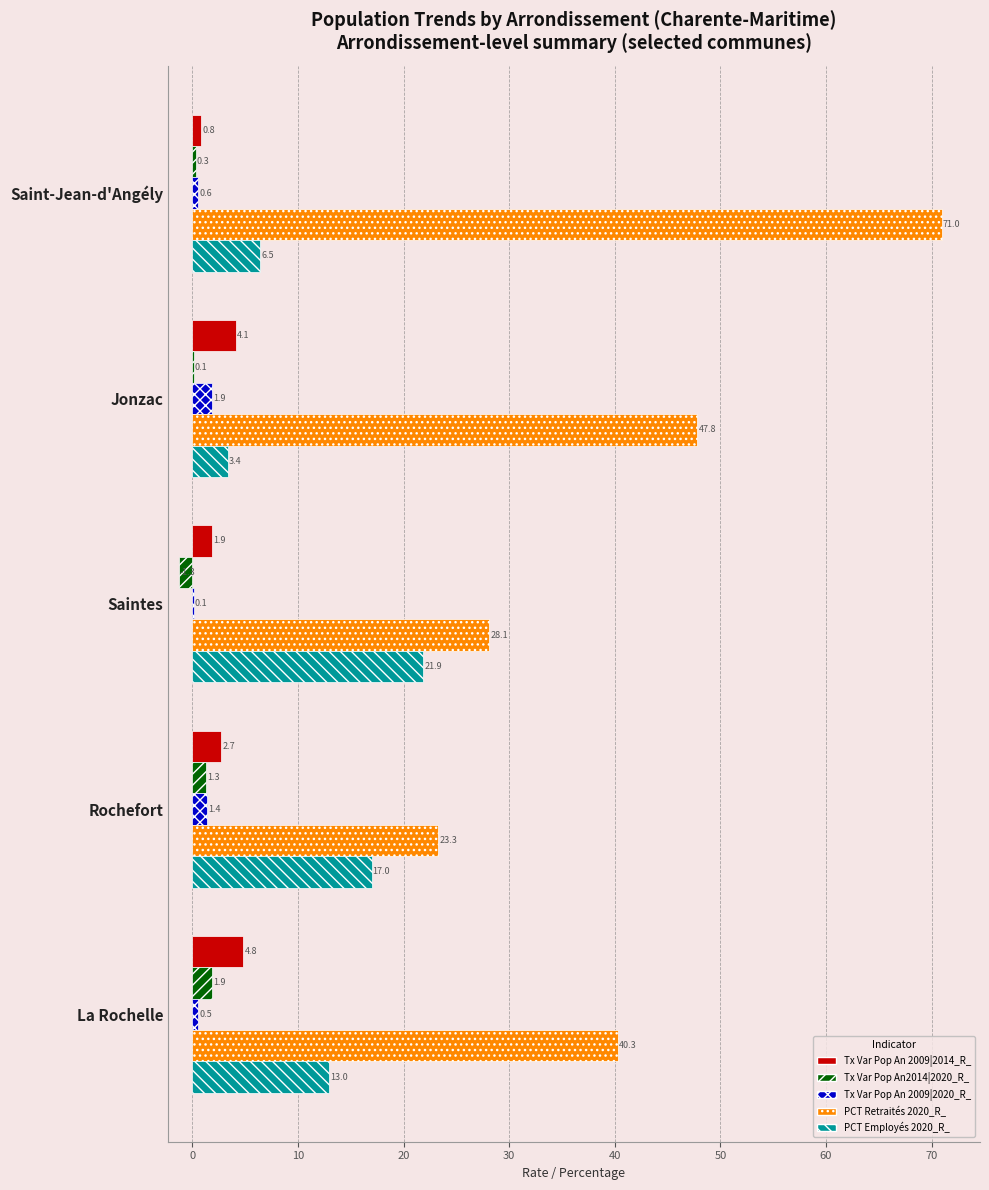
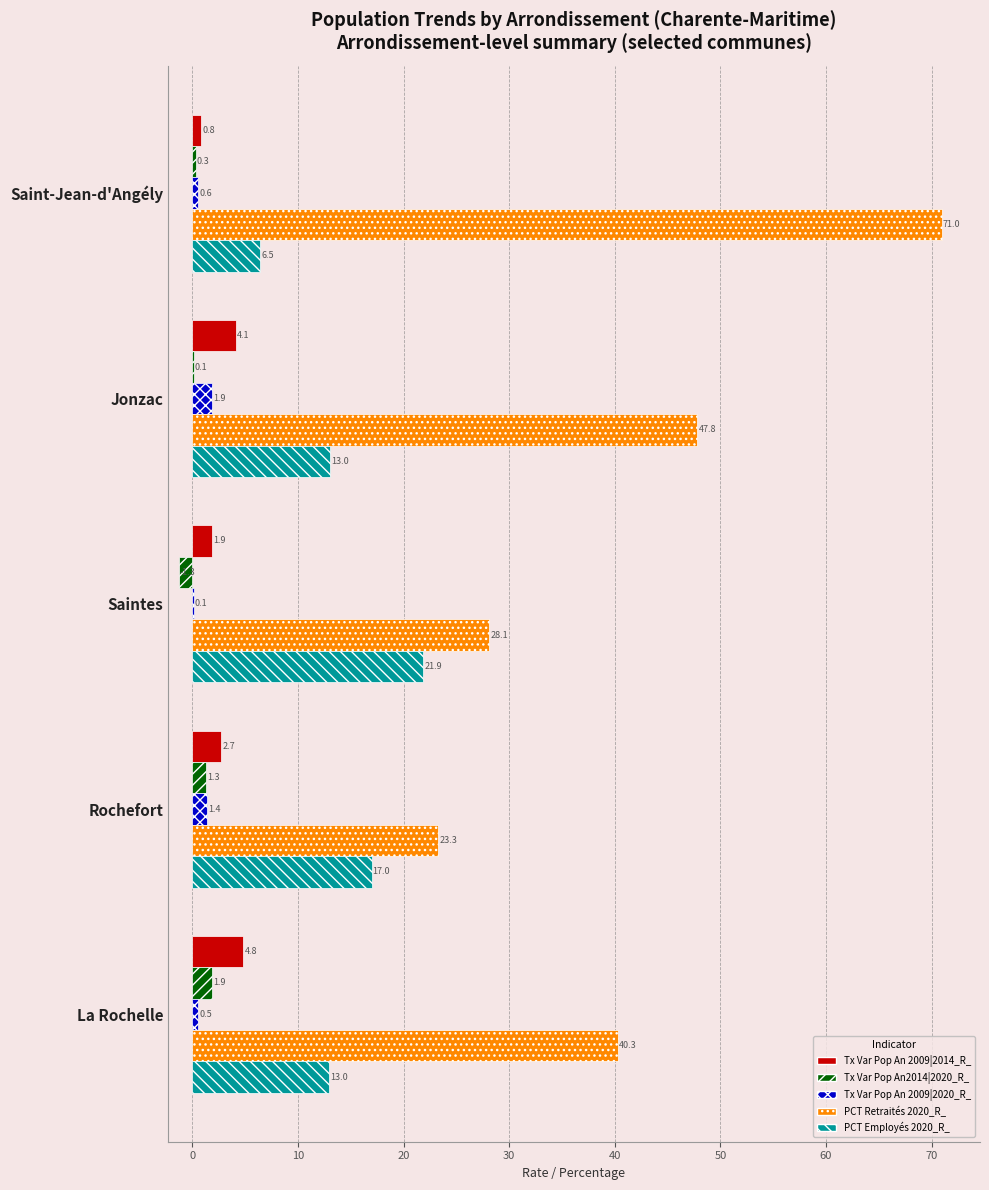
PCT Employés 2020_R_, Jonzac: 3.4 -> 13.0
